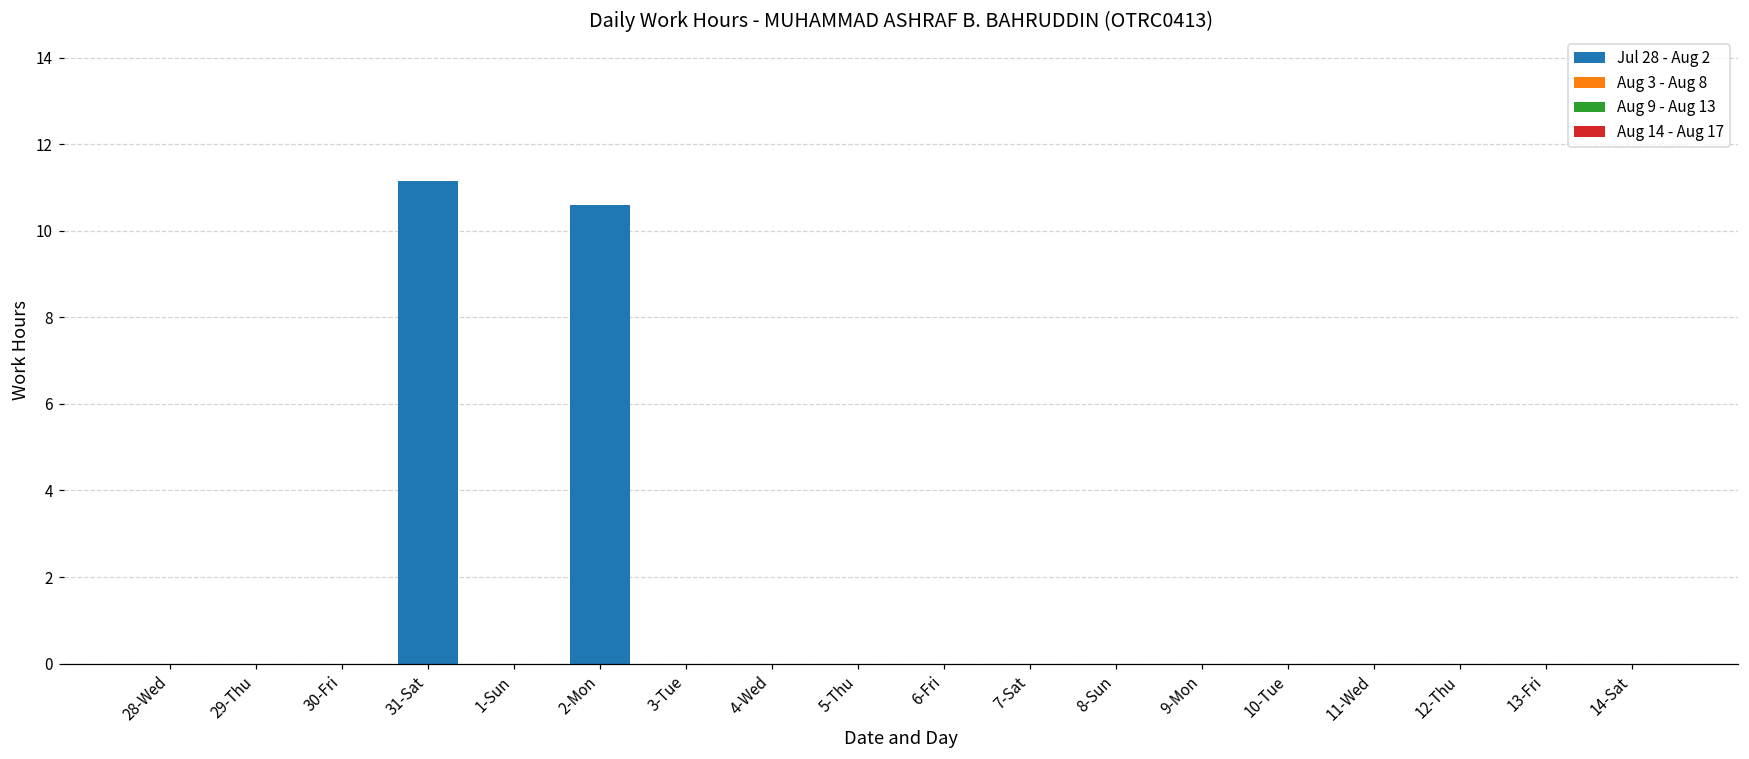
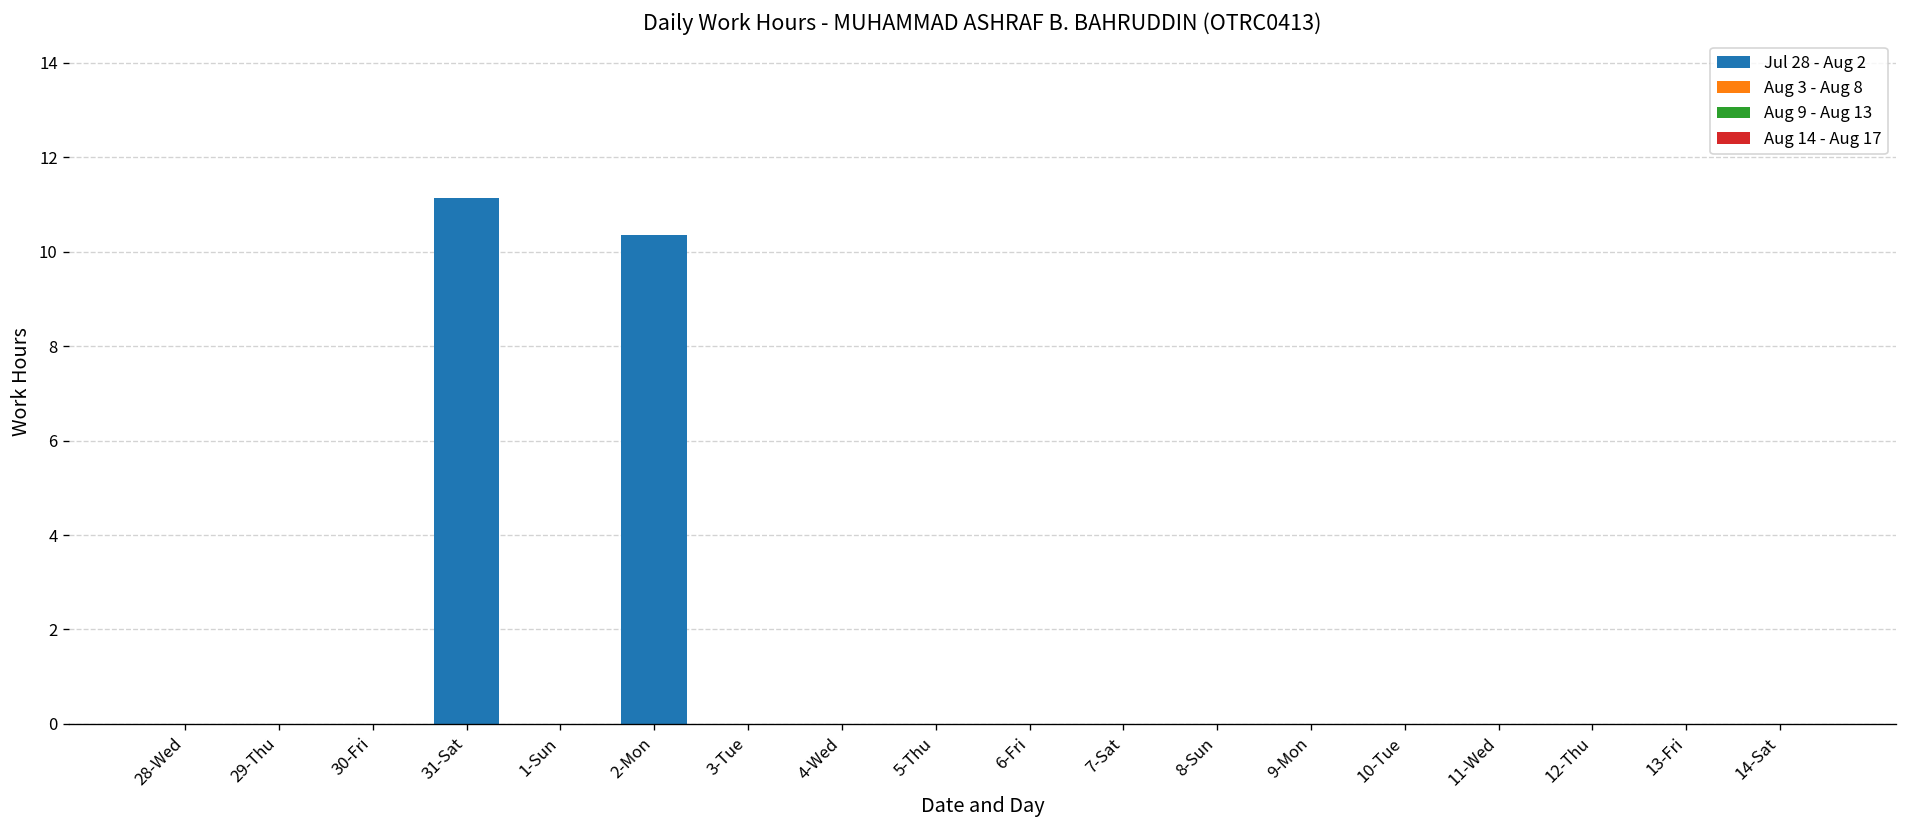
2-Mon: 10.6 -> 10.4
